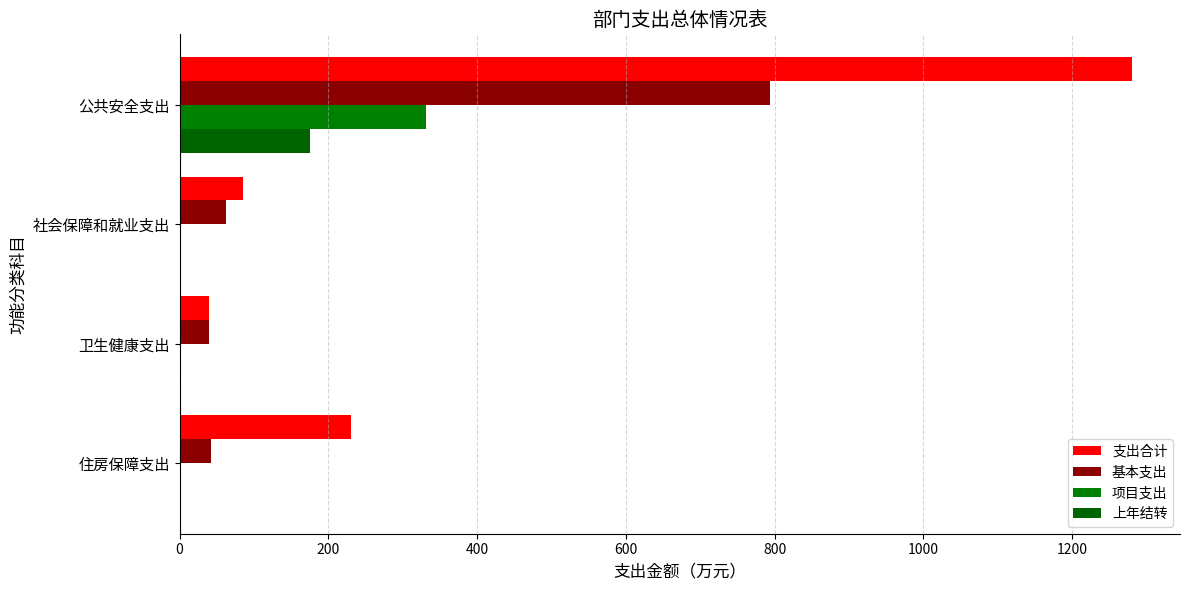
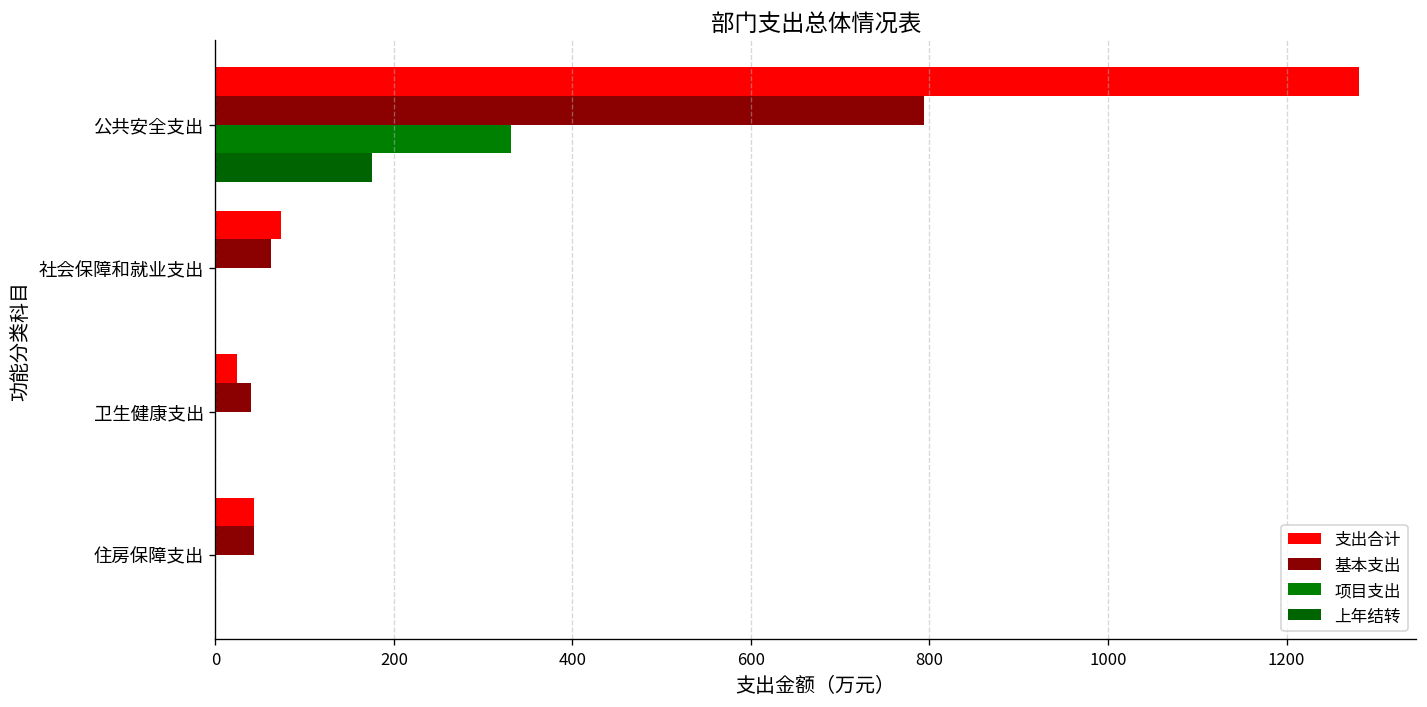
支出合计, 社会保障和就业支出: 90 -> 70
支出合计, 卫生健康支出: 40 -> 20
支出合计, 住房保障支出: 230 -> 40
